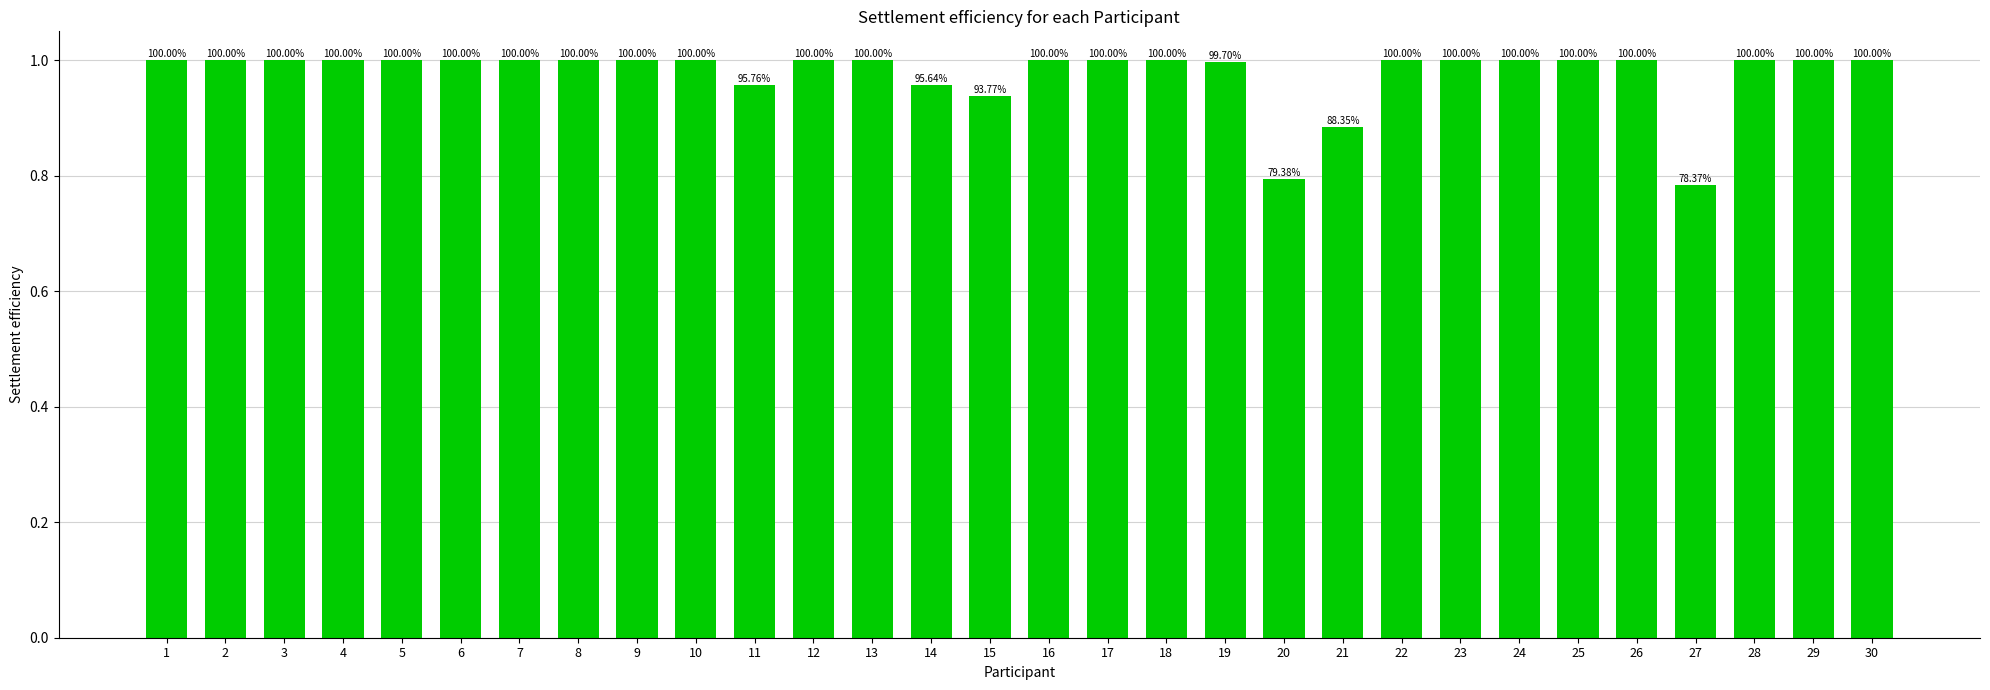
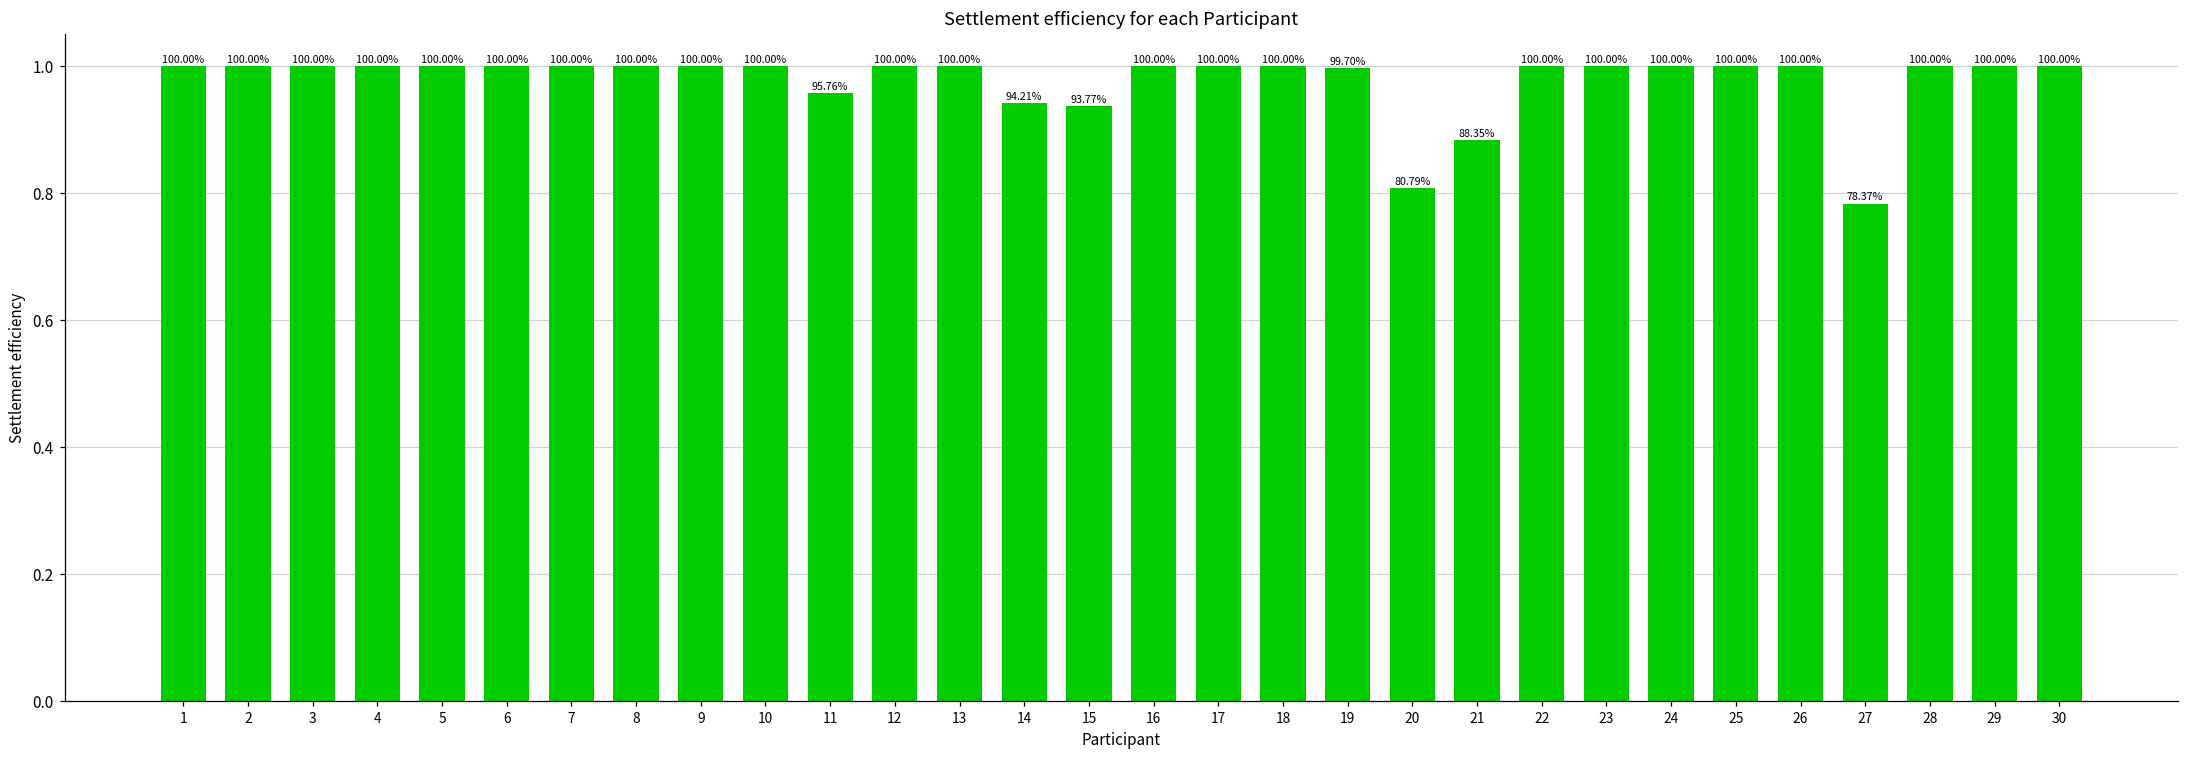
14: 95.64% -> 94.21%
20: 79.38% -> 80.79%
